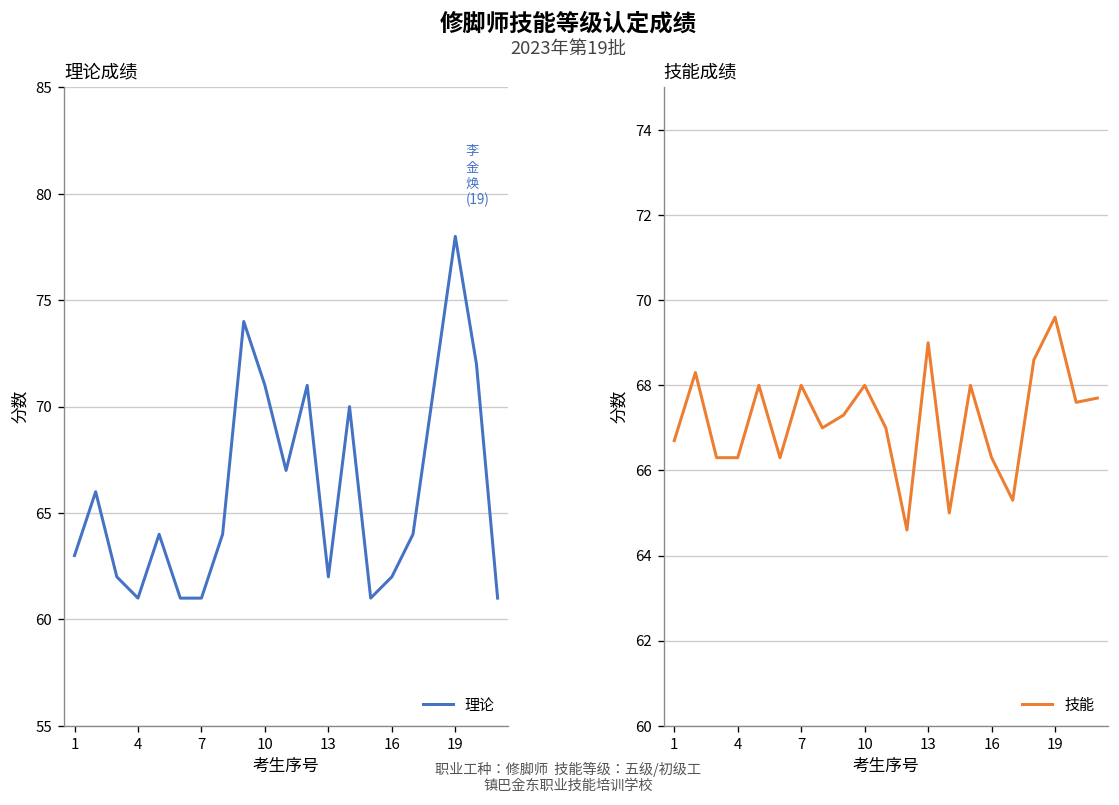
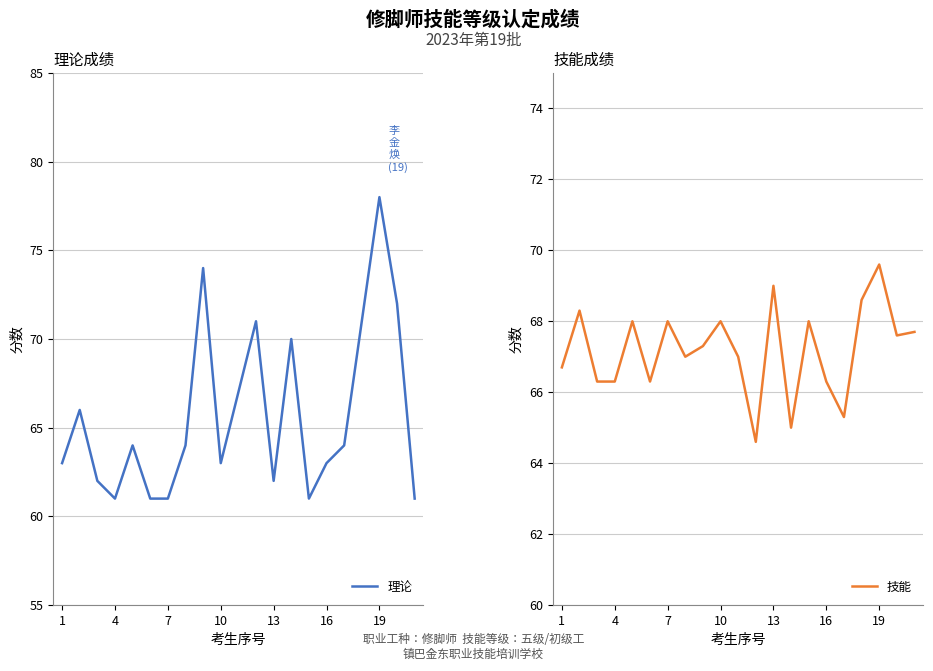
理论成绩, 10: 71 -> 63
理论成绩, 16: 62 -> 63
